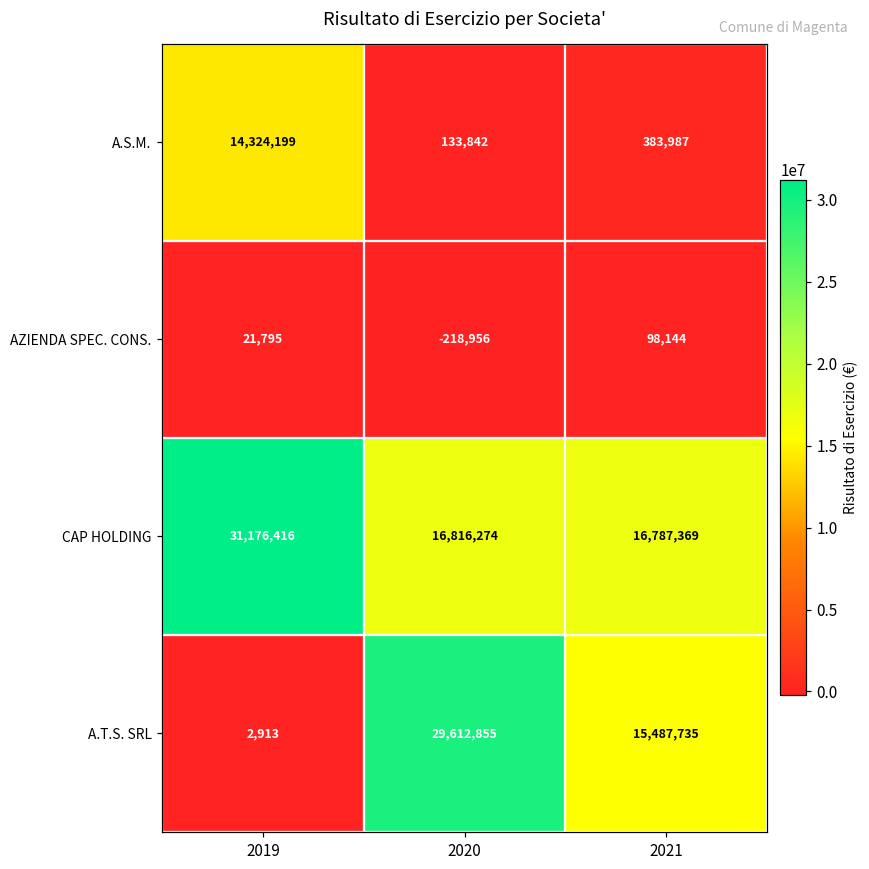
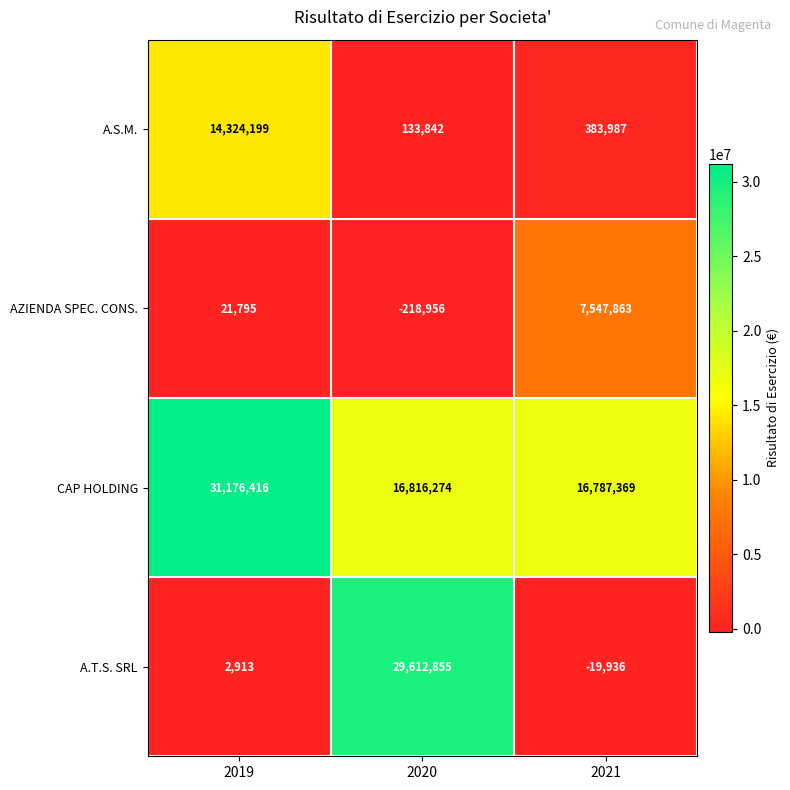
AZIENDA SPEC. CONS., 2021: 98,144 -> 7,547,863
A.T.S. SRL, 2021: 15,487,735 -> -19,936
